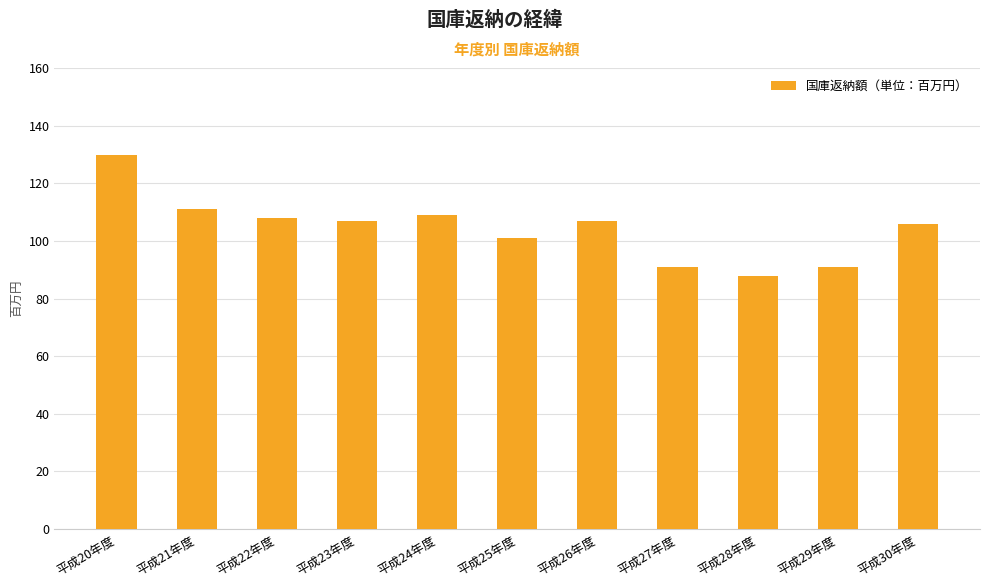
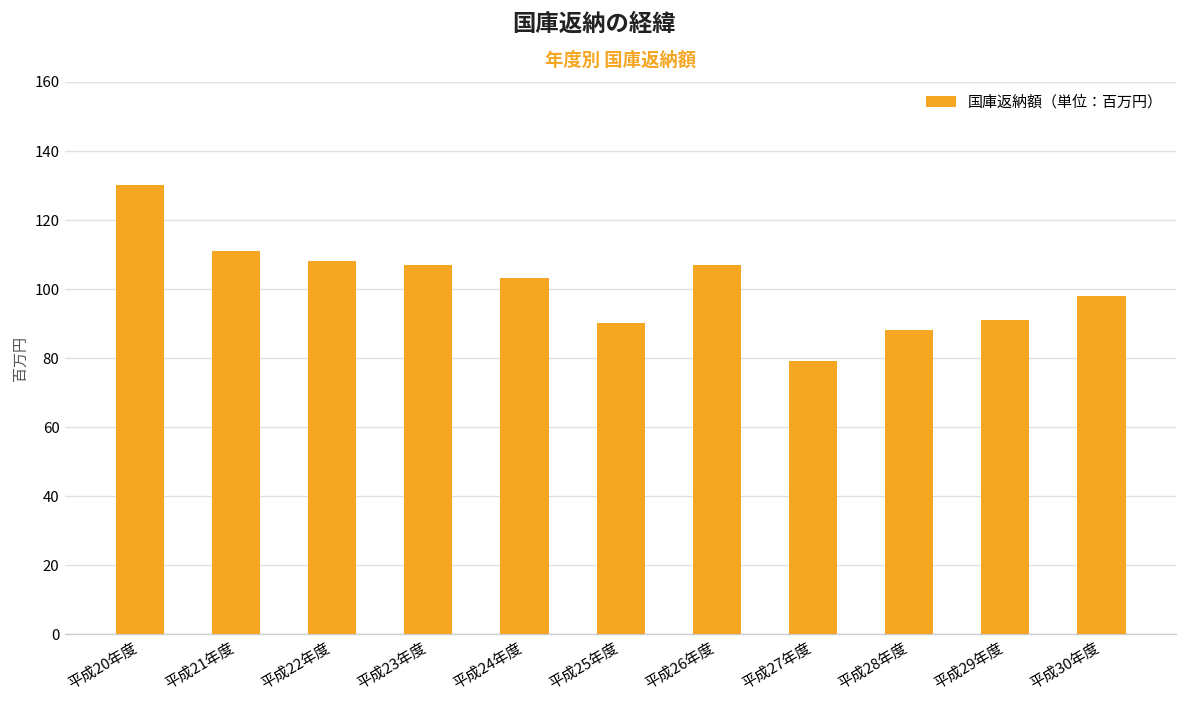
平成24年度: 109 -> 103
平成25年度: 101 -> 90
平成27年度: 91 -> 79
平成30年度: 106 -> 98
